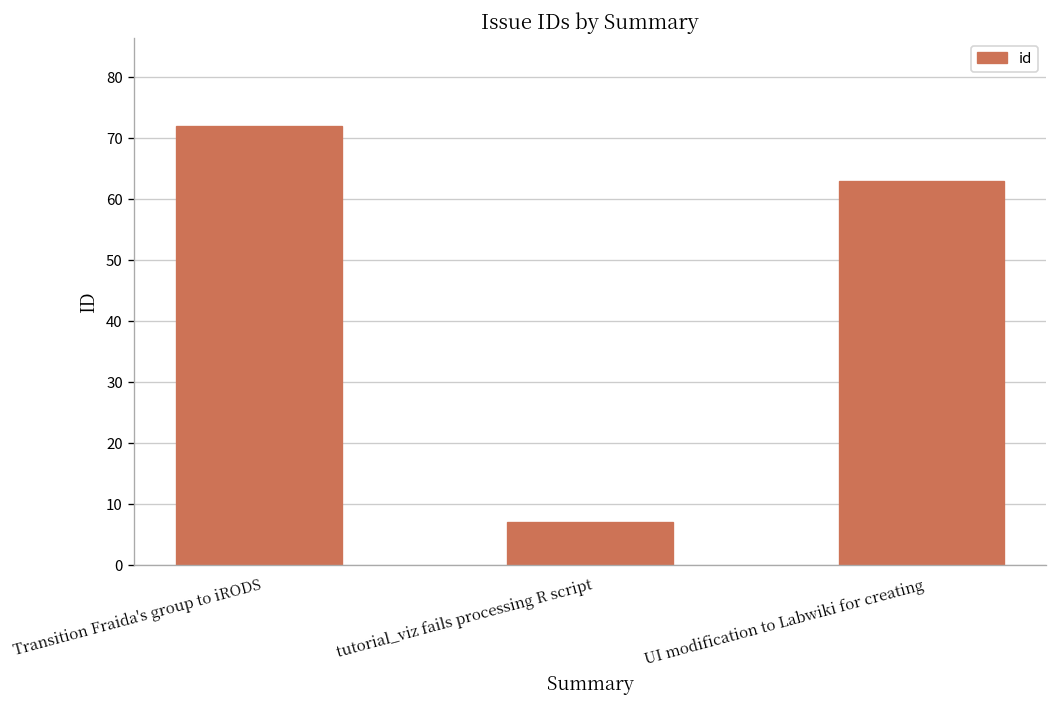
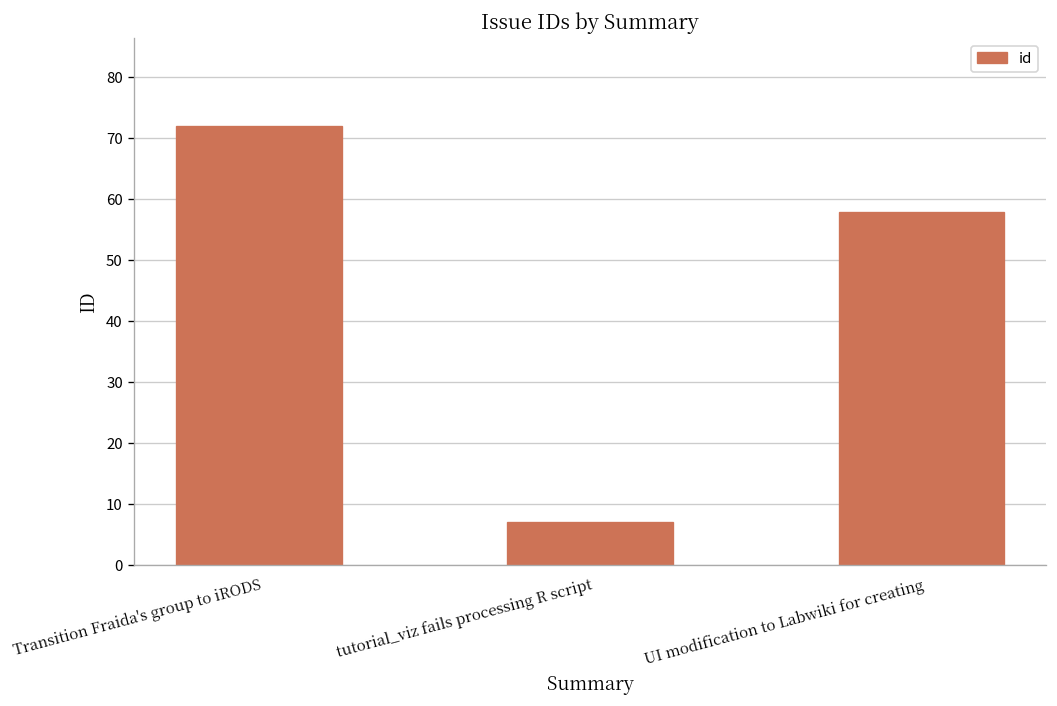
UI modification to Labwiki for creating: 63 -> 58
